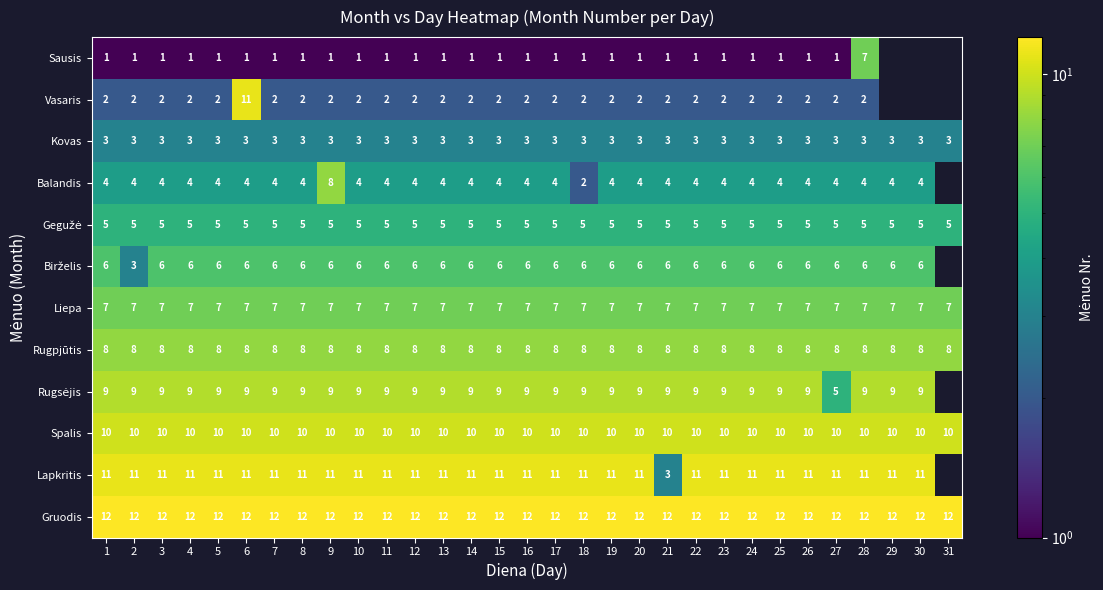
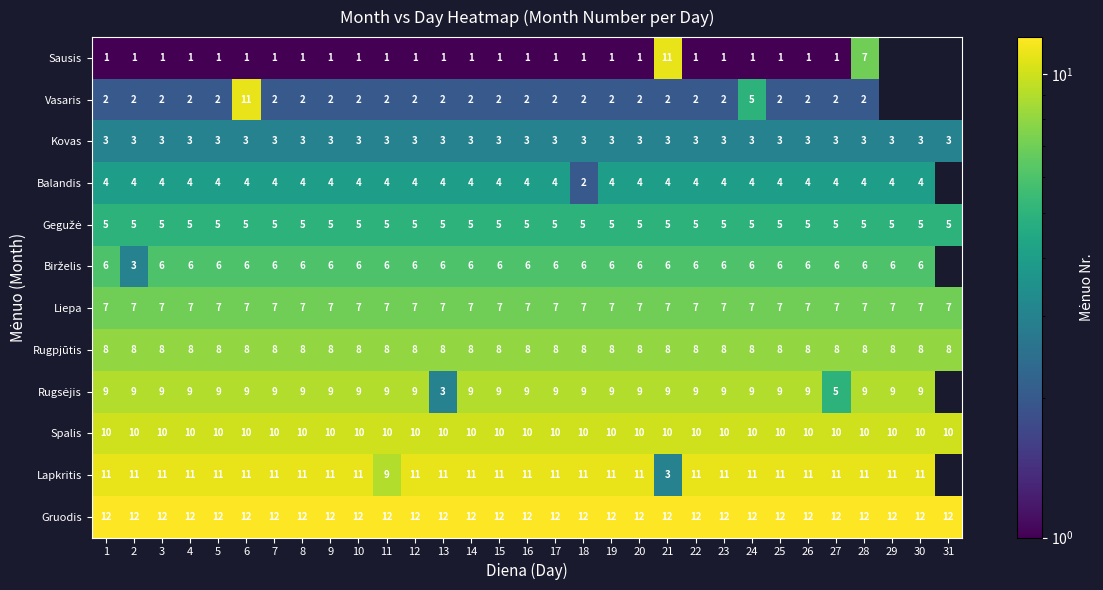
Sausis, 21: 1 -> 11
Vasaris, 24: 2 -> 5
Balandis, 9: 8 -> 4
Rugsėjis, 13: 9 -> 3
Lapkritis, 11: 11 -> 9
